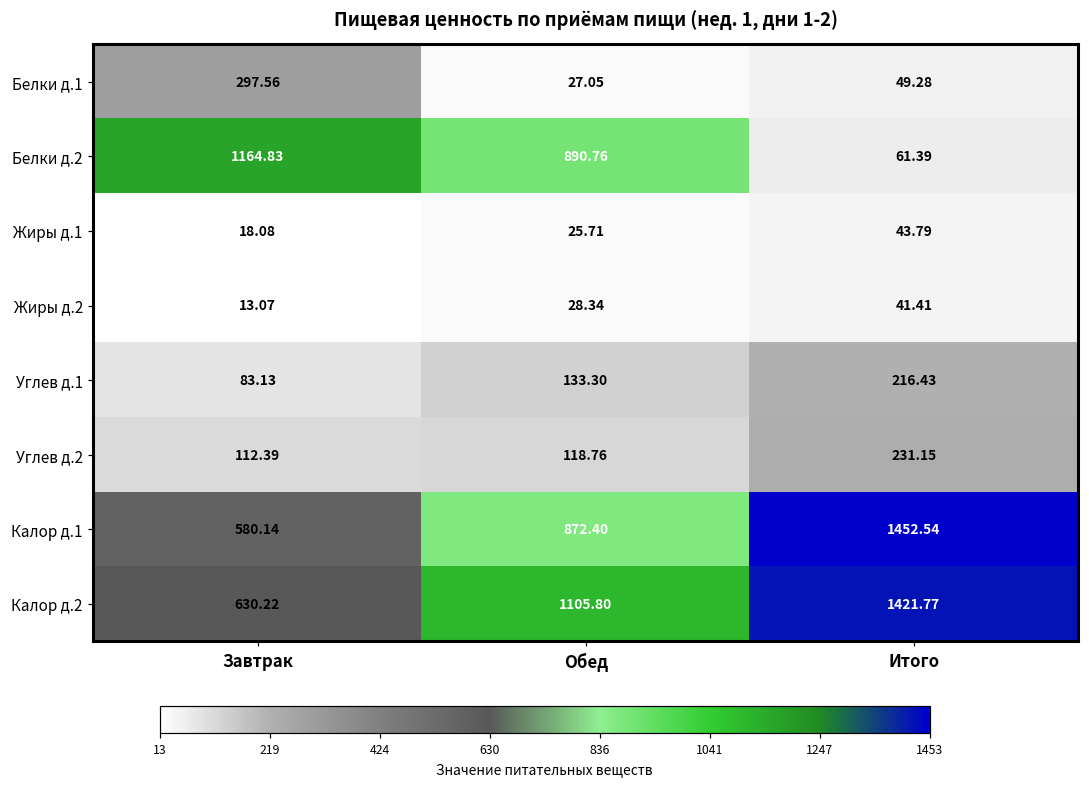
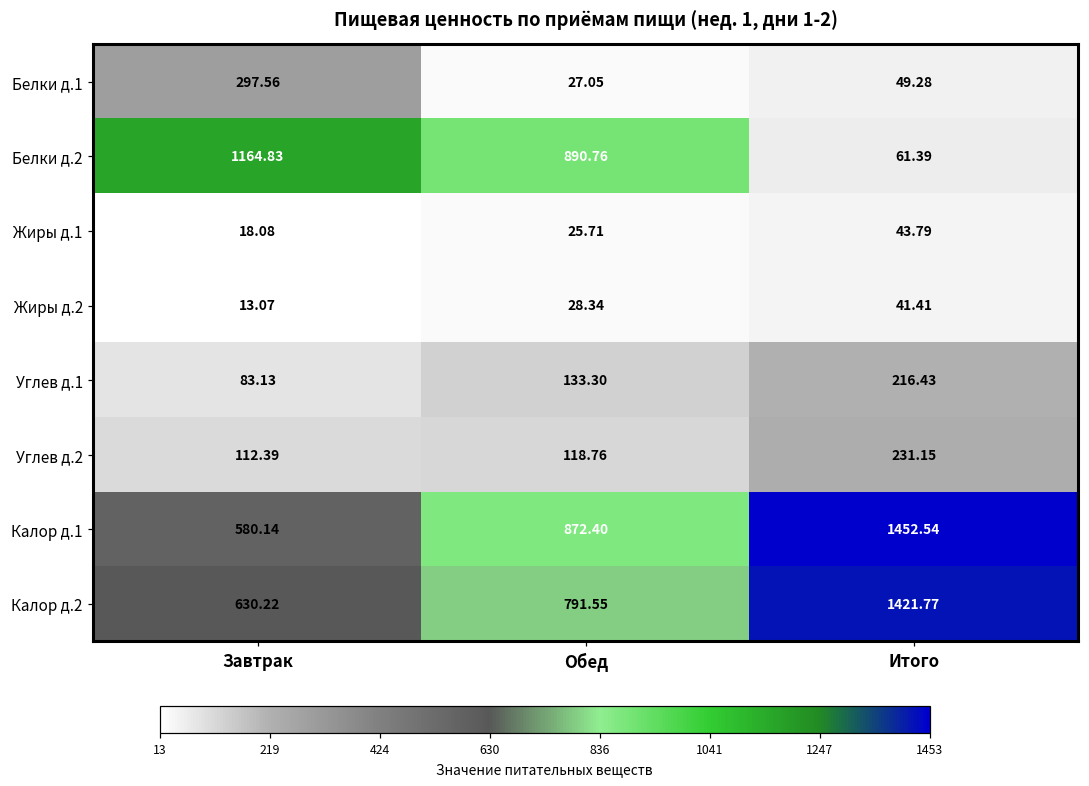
Калор д.2, Обед: 1105.80 -> 791.55
